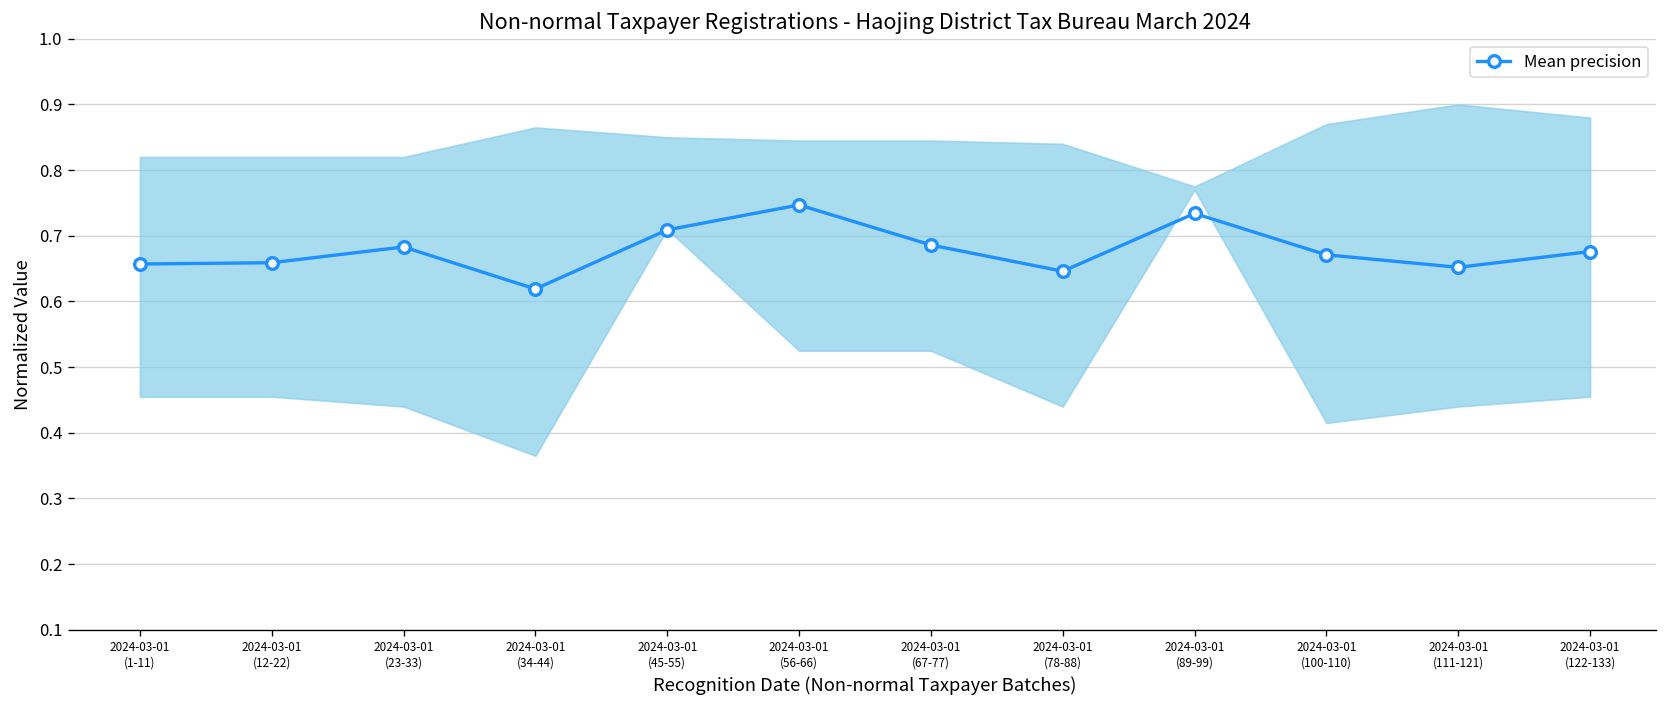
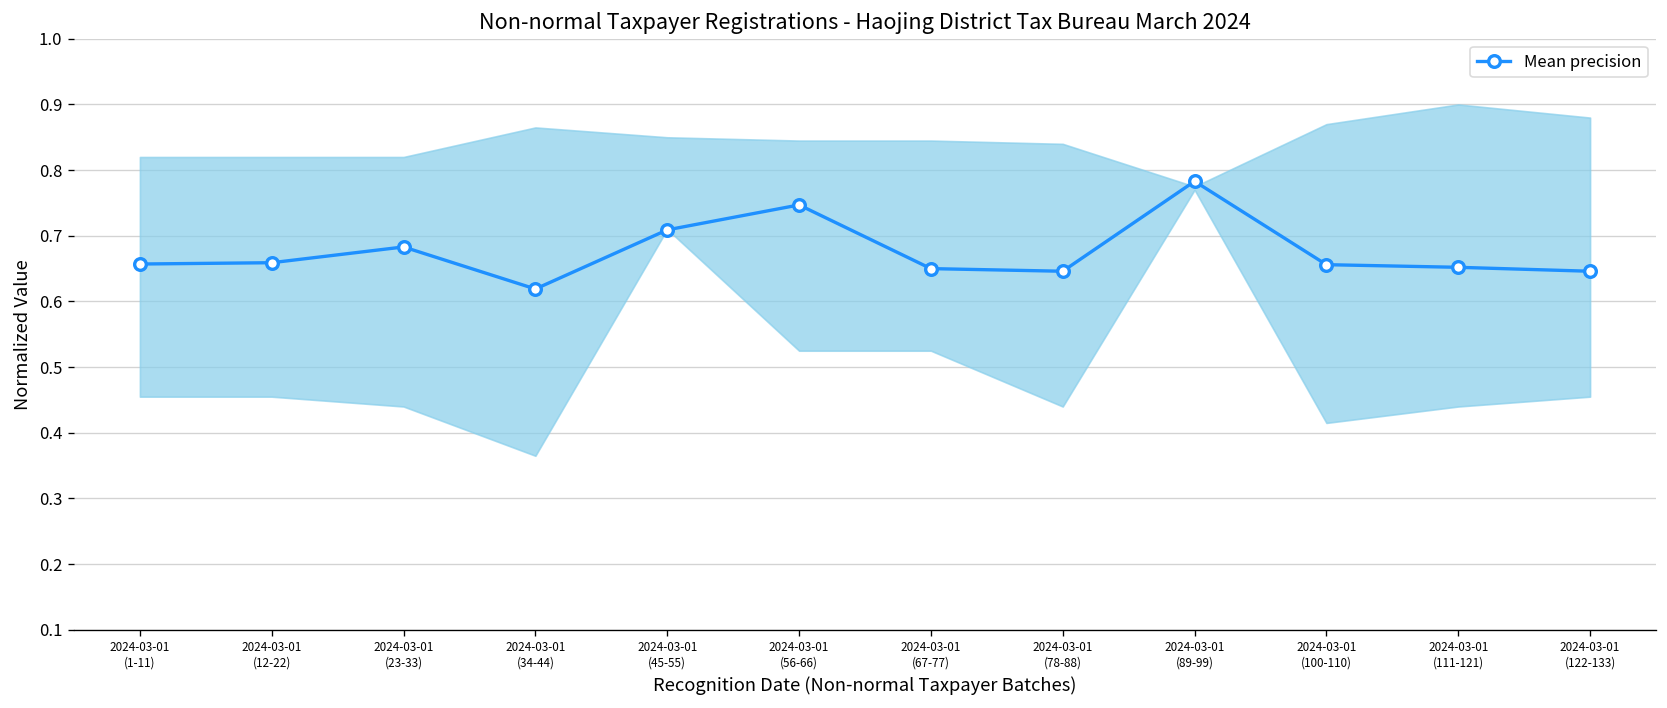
Mean precision, 2024-03-01 (67-77): 0.69 -> 0.65
Mean precision, 2024-03-01 (89-99): 0.73 -> 0.78
Mean precision, 2024-03-01 (100-110): 0.67 -> 0.66
Mean precision, 2024-03-01 (122-133): 0.68 -> 0.65
